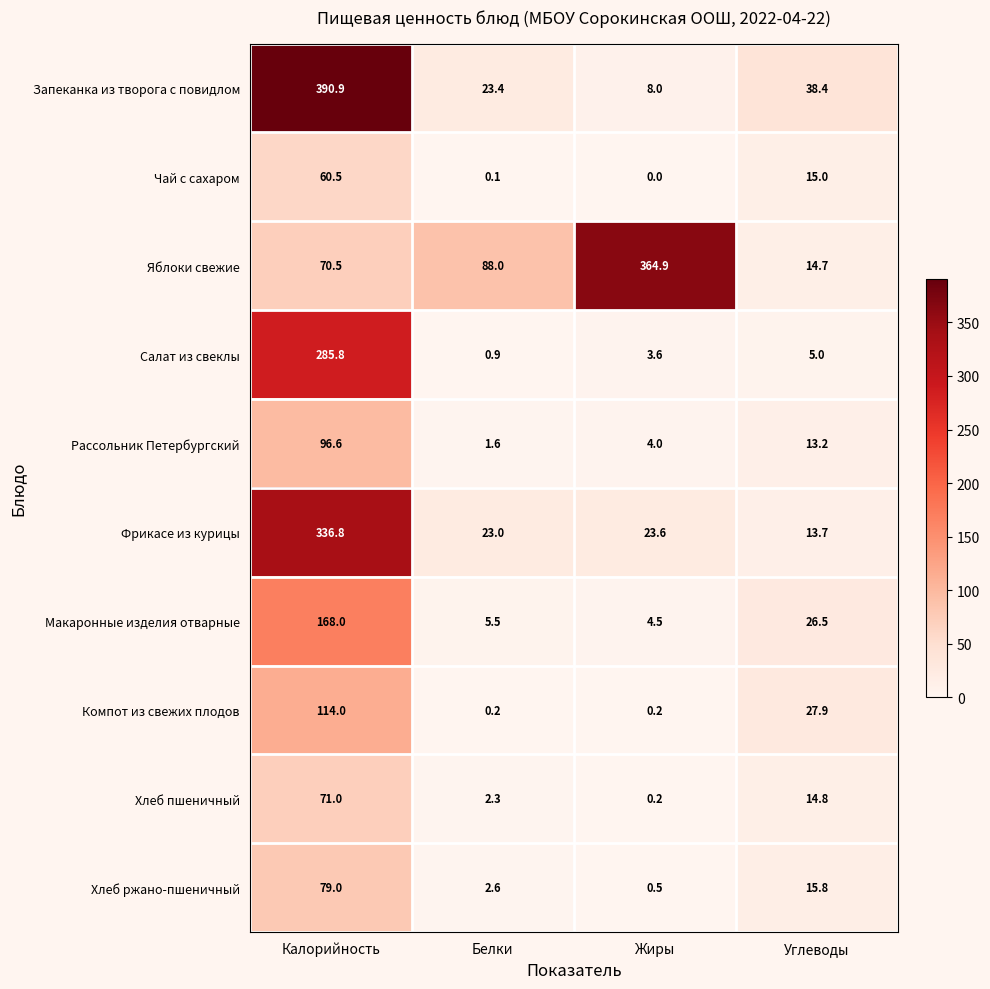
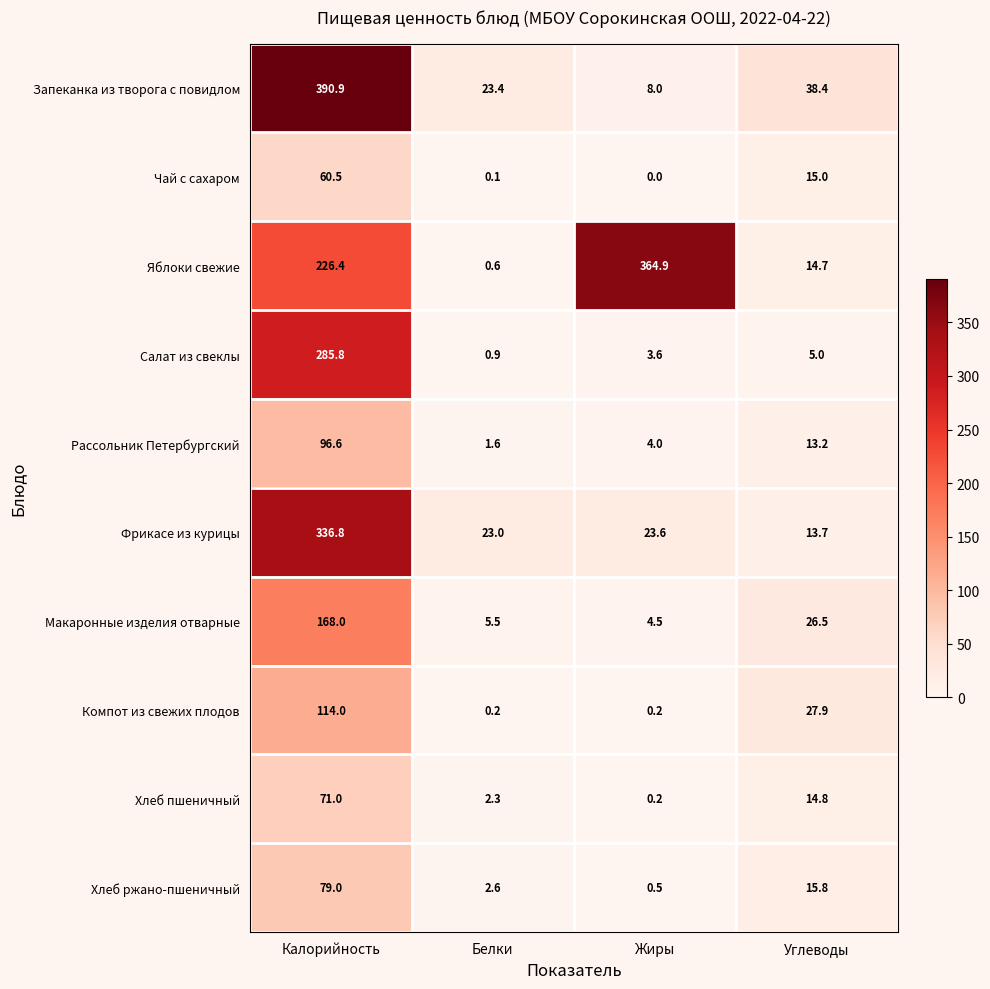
Яблоки свежие, Калорийность: 70.5 -> 226.4
Яблоки свежие, Белки: 88.0 -> 0.6
